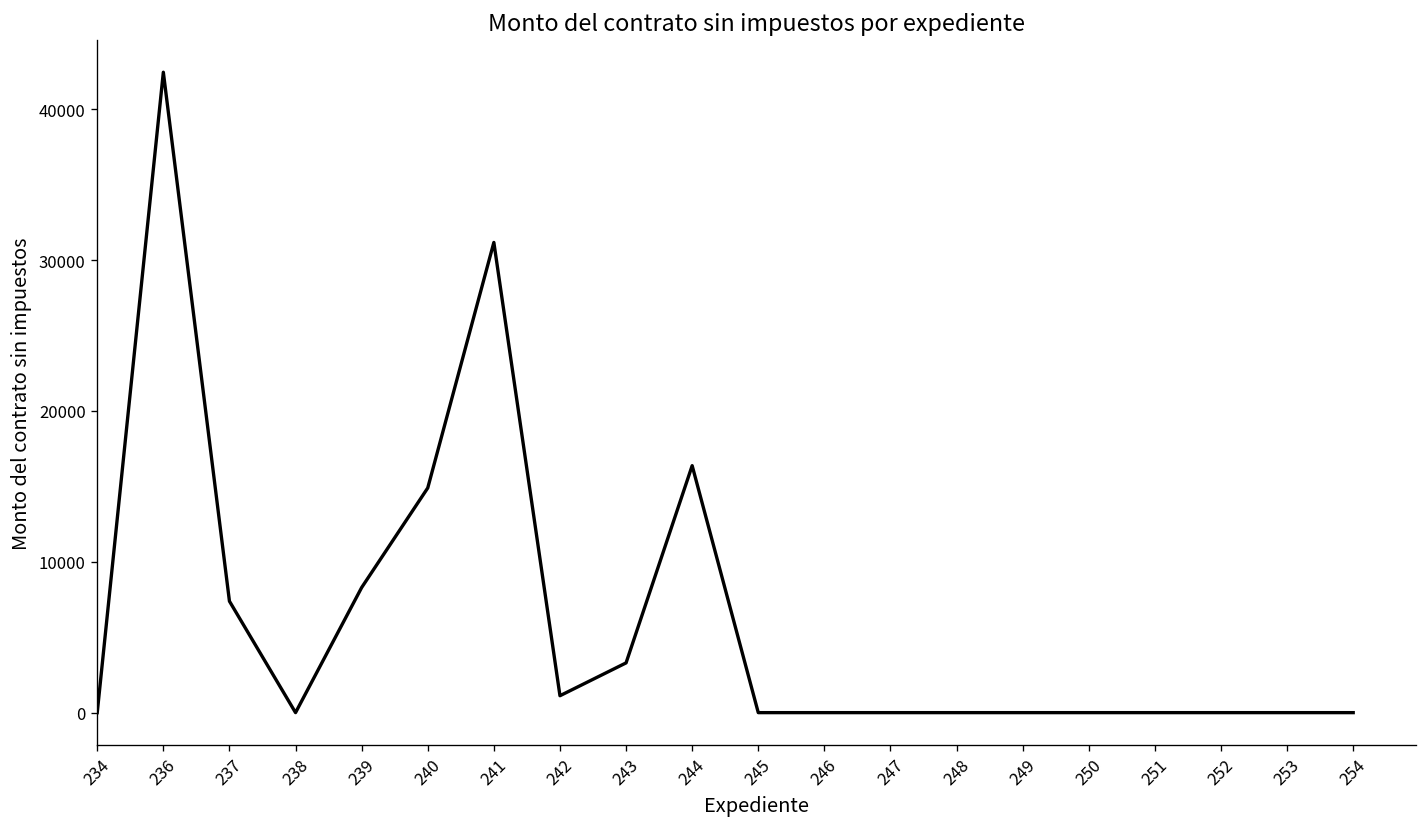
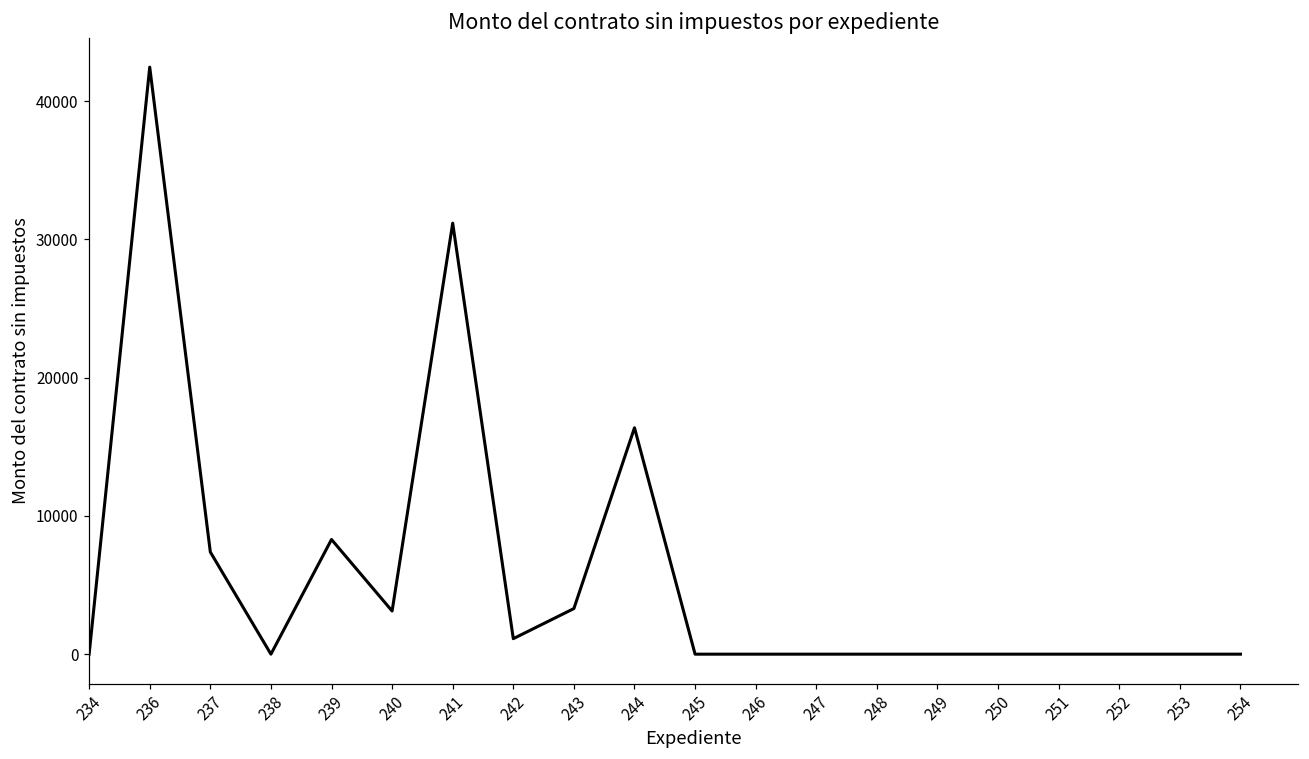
240: 14900 -> 3100
